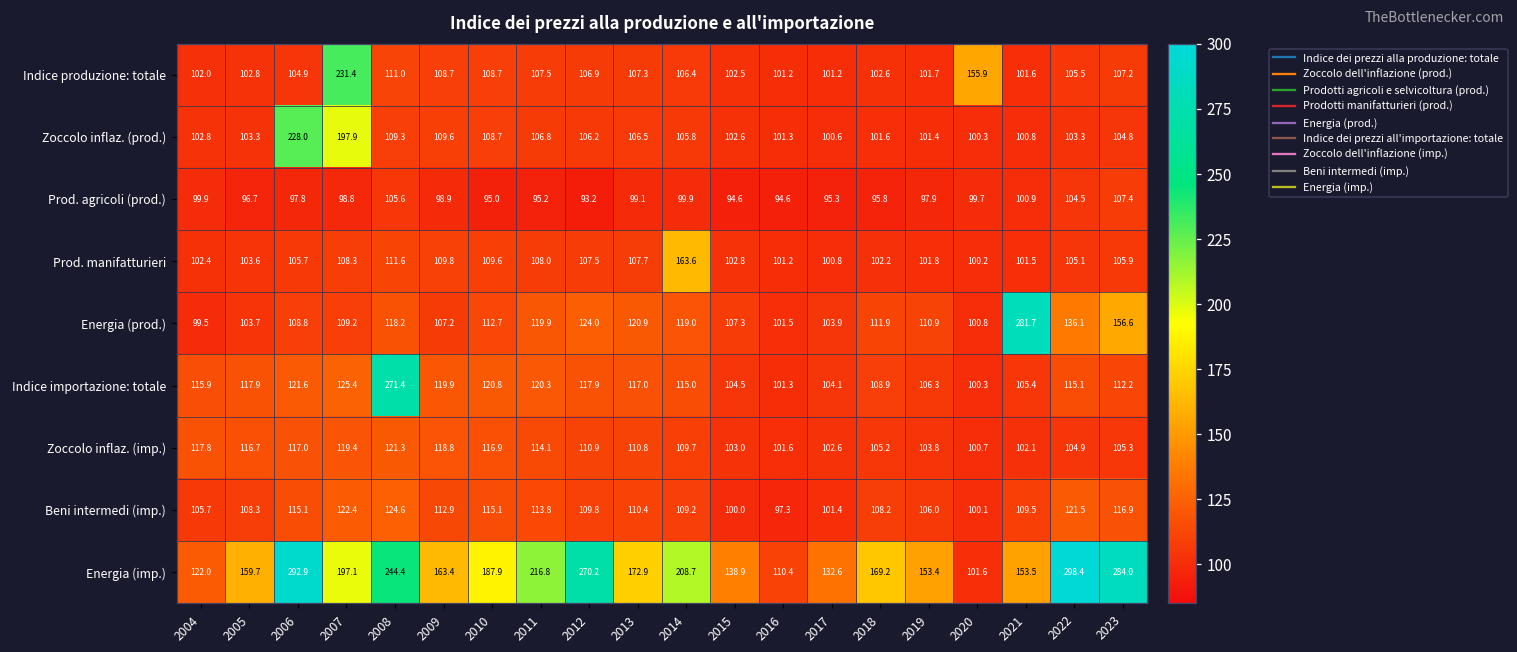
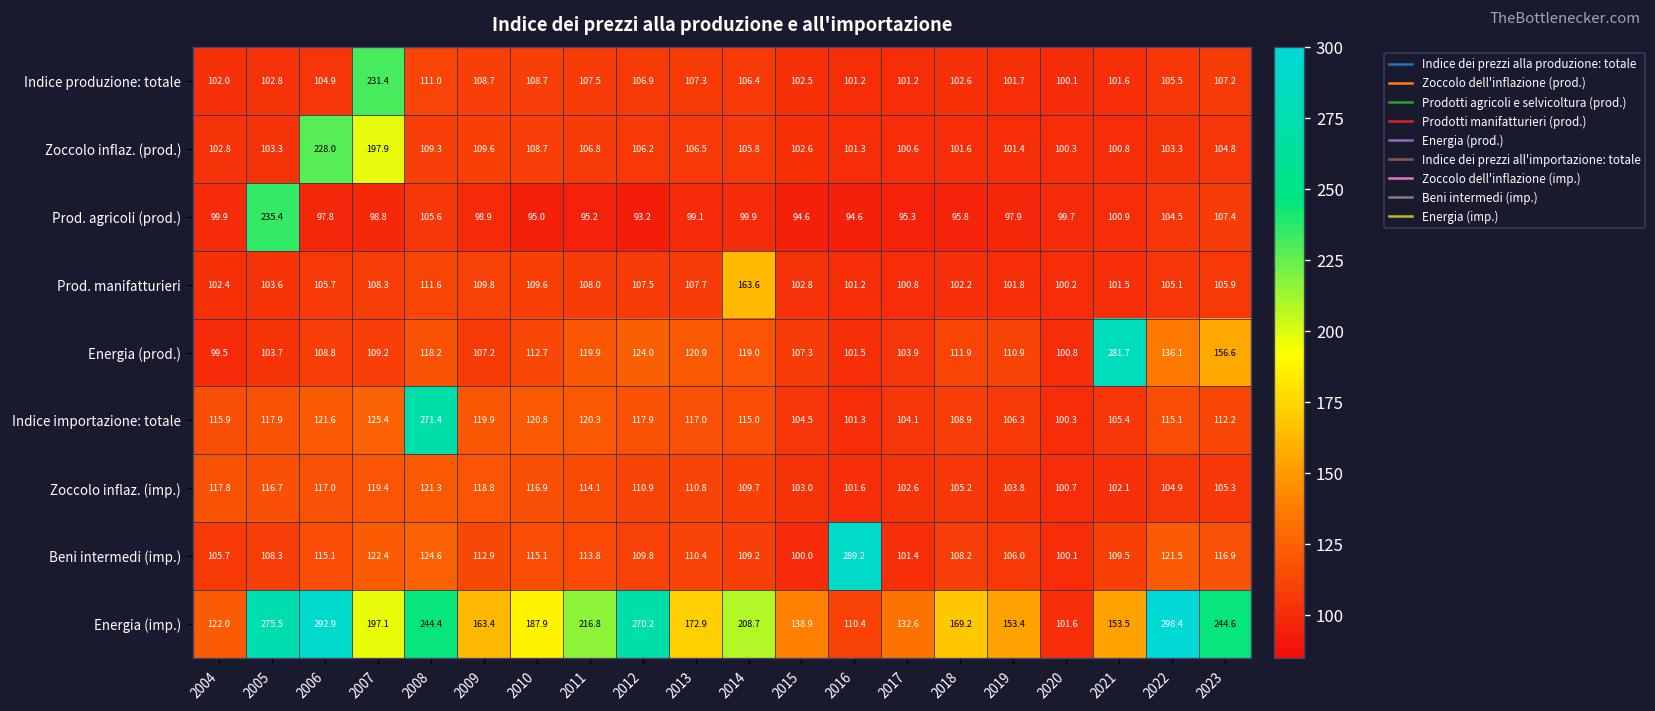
Indice produzione: totale, 2020: 155.9 -> 100.1
Prod. agricoli (prod.), 2005: 96.7 -> 235.4
Beni intermedi (imp.), 2016: 97.3 -> 289.2
Energia (imp.), 2005: 159.7 -> 275.5
Energia (imp.), 2023: 284.0 -> 244.6
